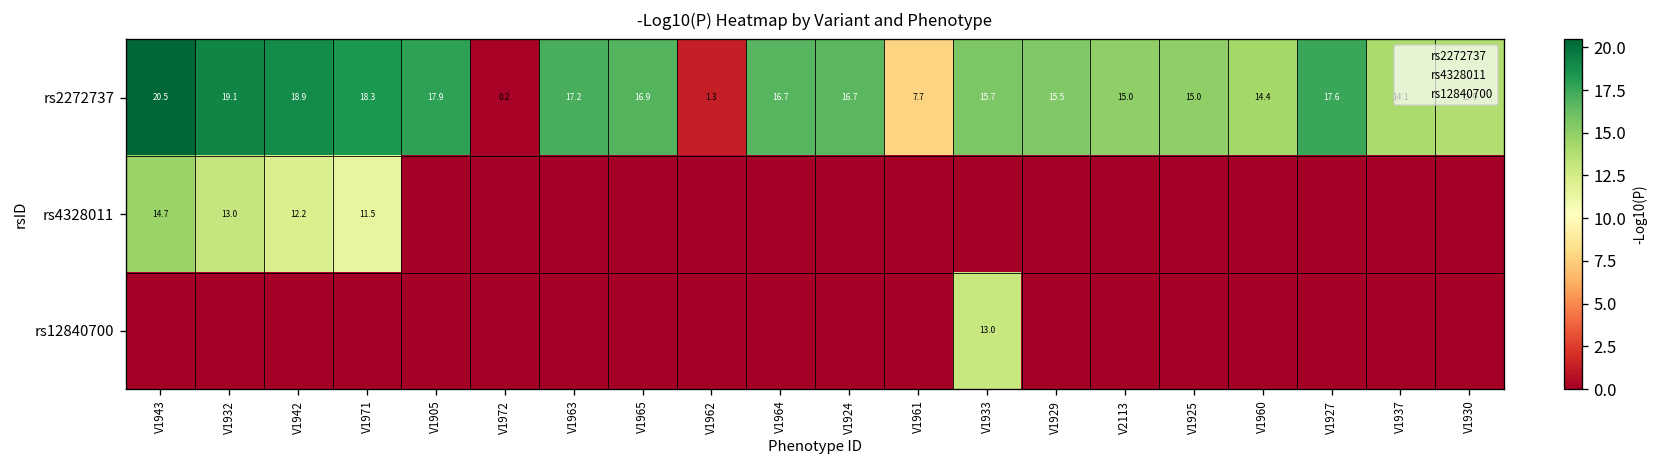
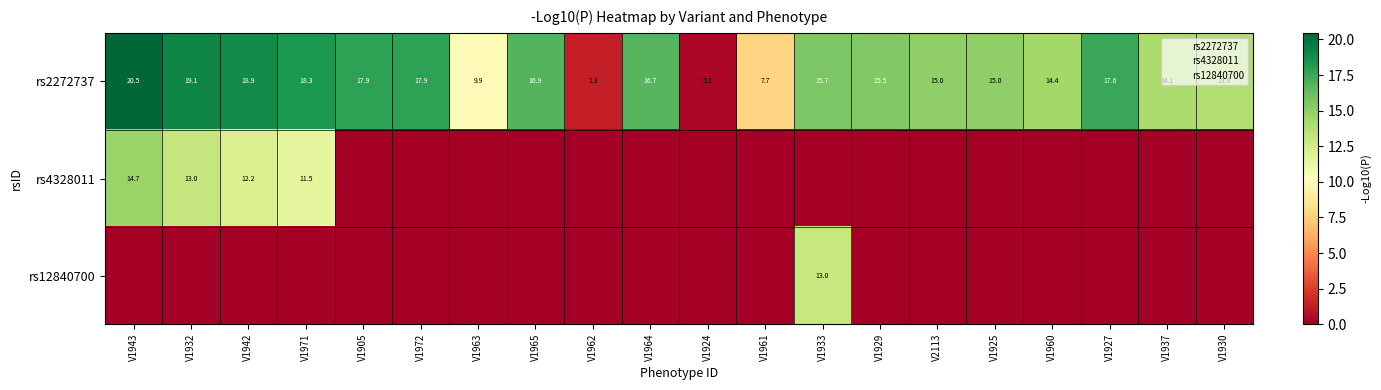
rs2272737, V1972: 0.2 -> 17.9
rs2272737, V1963: 17.2 -> 9.9
rs2272737, V1924: 16.7 -> 0.3
